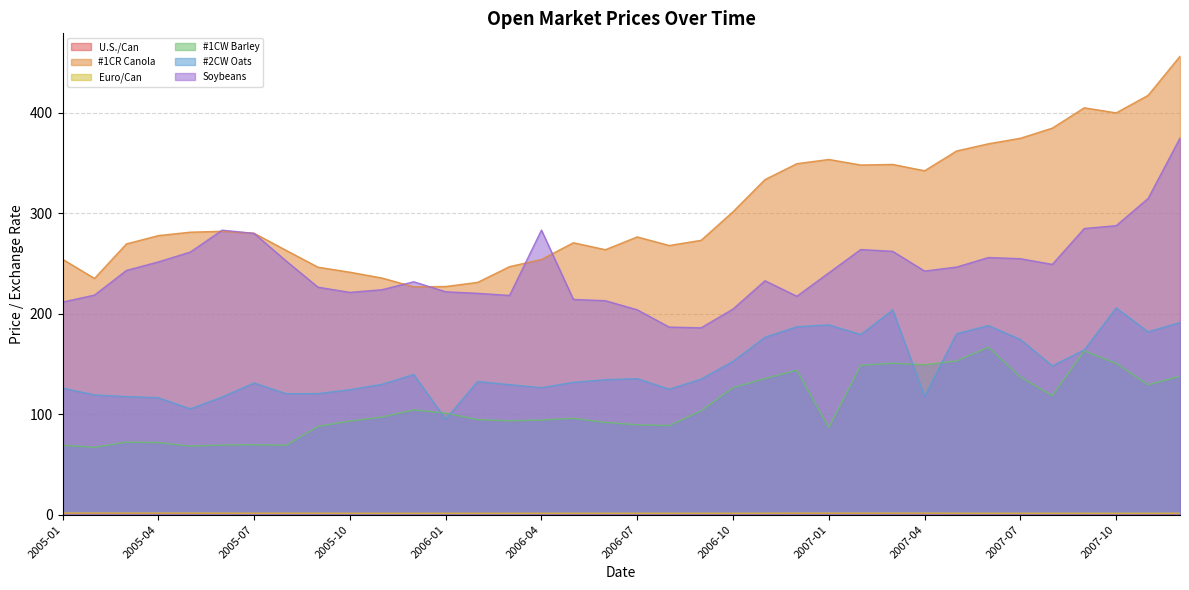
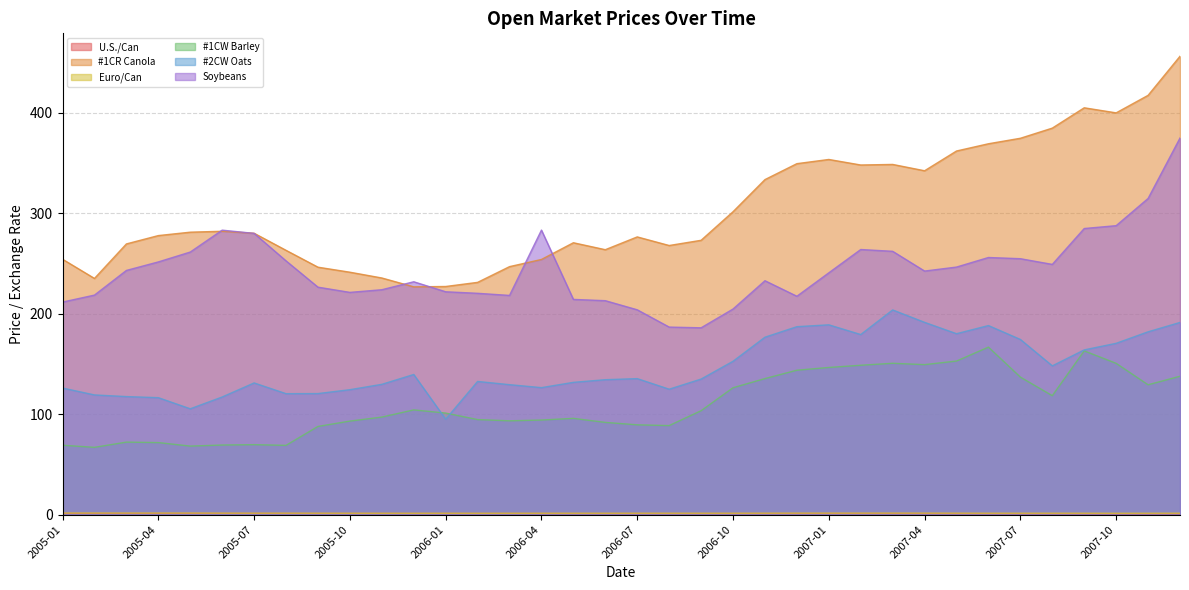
#1CW Barley, 2007-01: 87 -> 147
#2CW Oats, 2007-04: 118 -> 191
#2CW Oats, 2007-10: 206 -> 171
